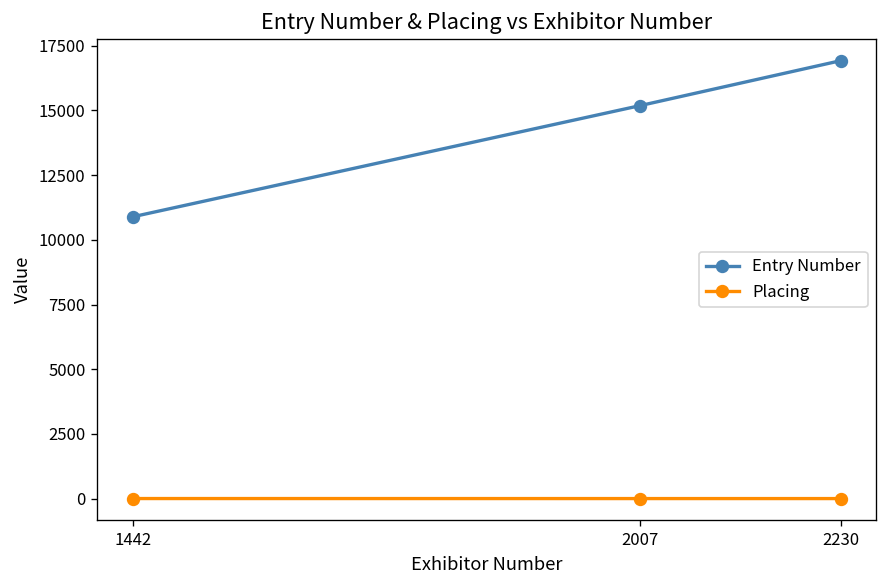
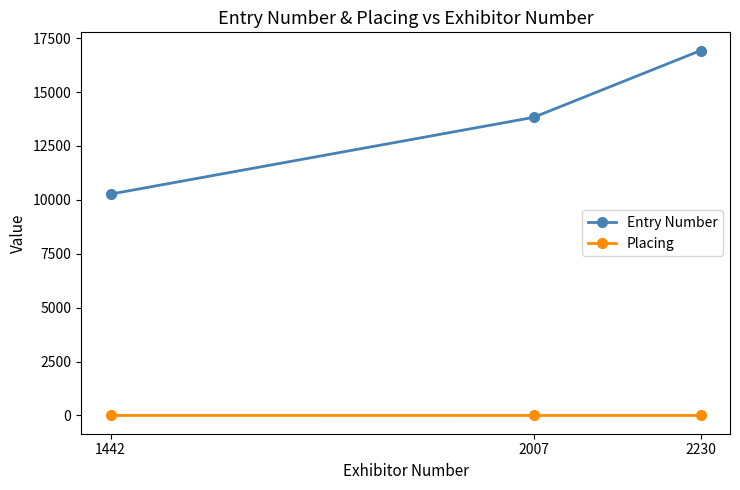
Entry Number, 1442: 10900 -> 10300
Entry Number, 2007: 15200 -> 13800
